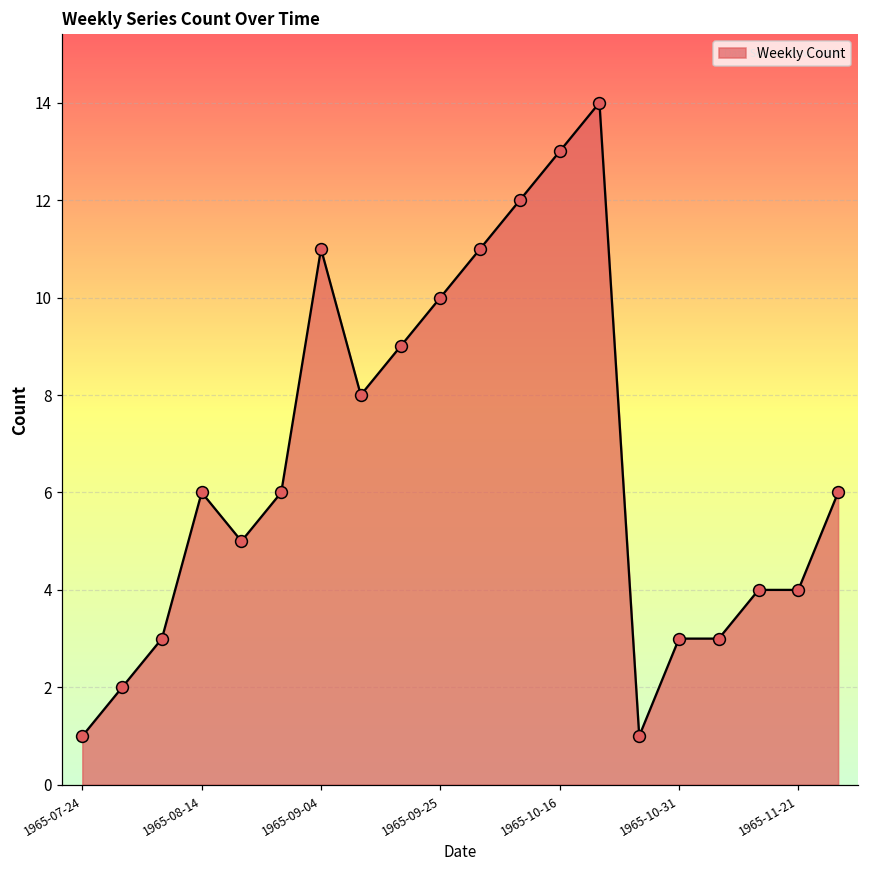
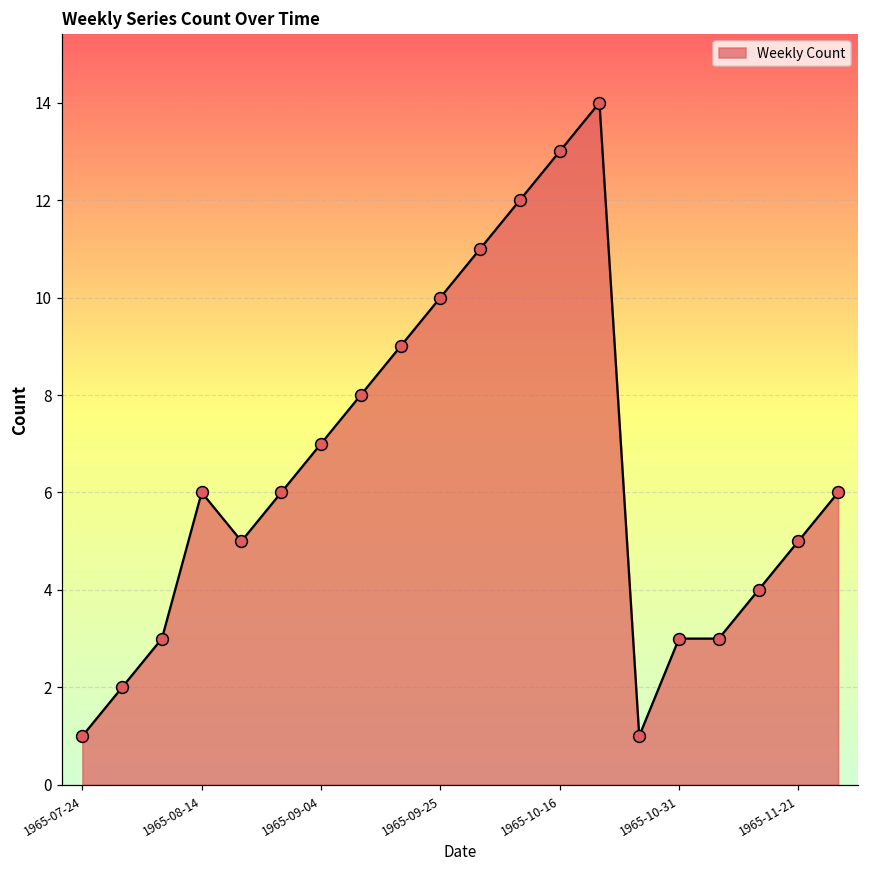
1965-09-04: 11 -> 7
1965-11-21: 4 -> 5
